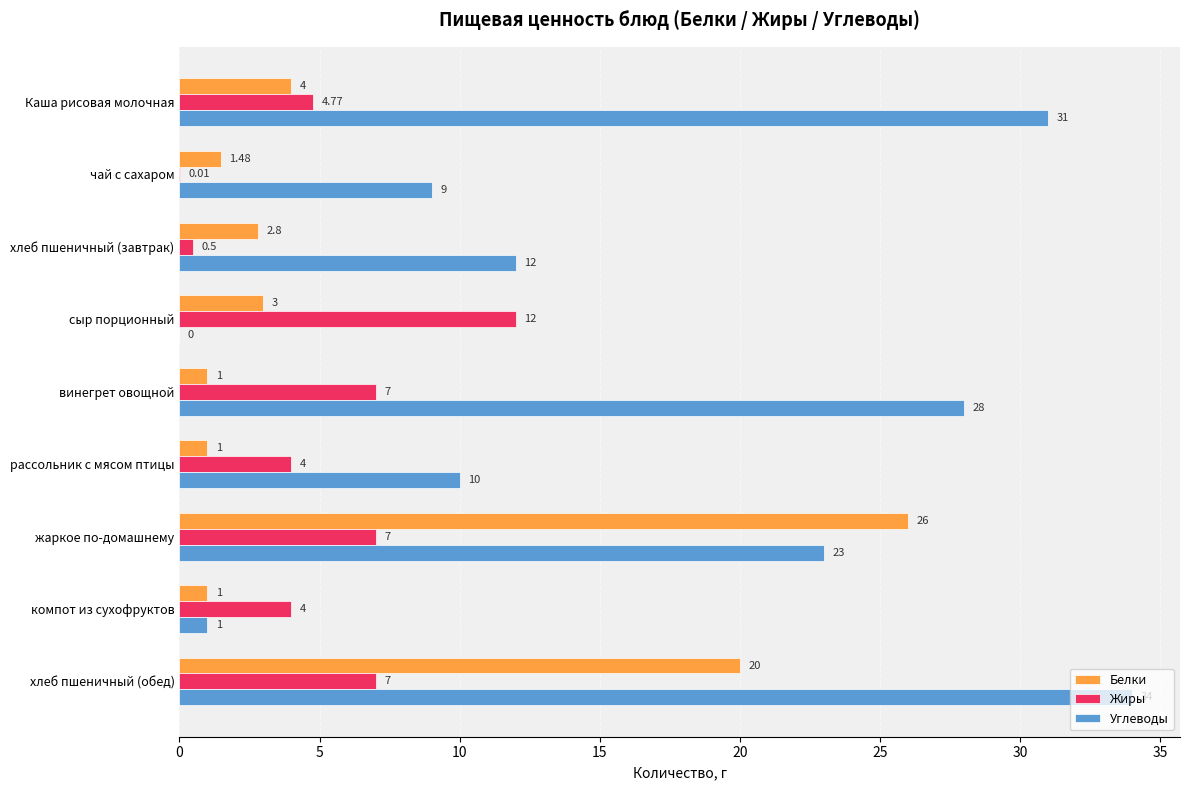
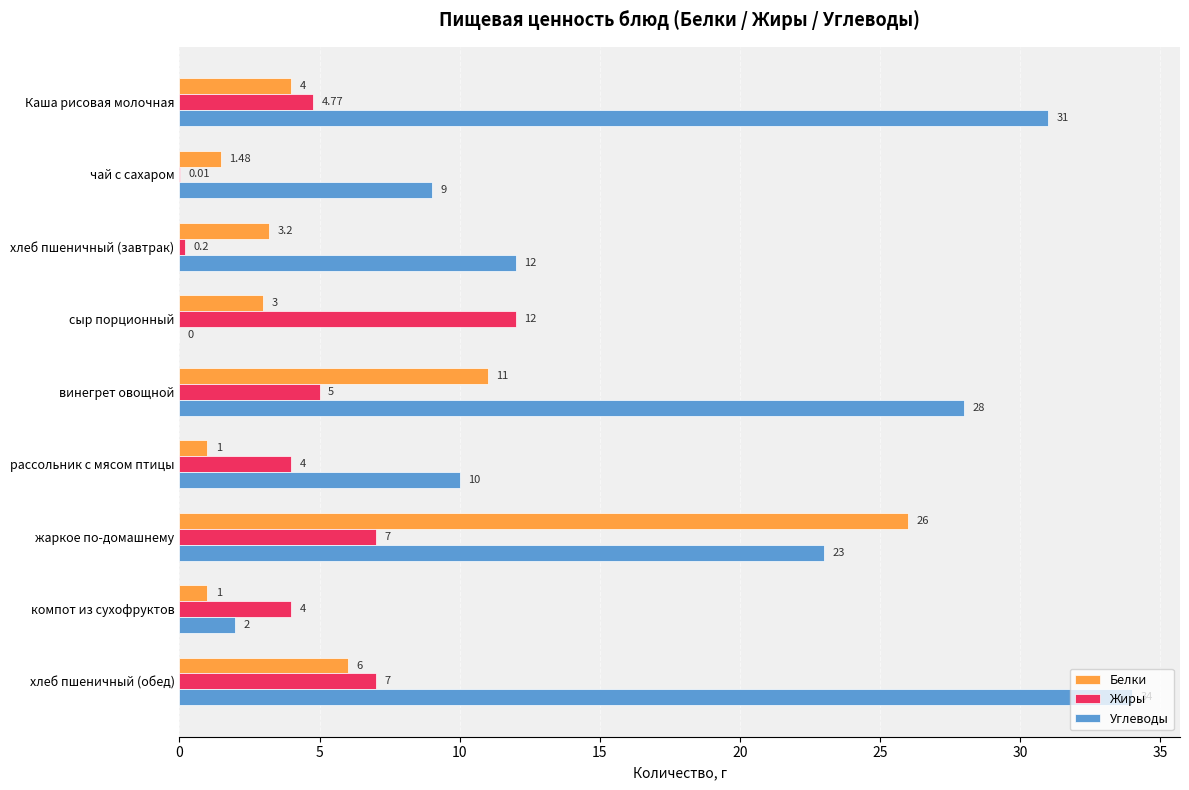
Белки, хлеб пшеничный (завтрак): 2.8 -> 3.2
Жиры, хлеб пшеничный (завтрак): 0.5 -> 0.2
Белки, винегрет овощной: 1 -> 11
Жиры, винегрет овощной: 7 -> 5
Углеводы, компот из сухофруктов: 1 -> 2
Белки, хлеб пшеничный (обед): 20 -> 6
